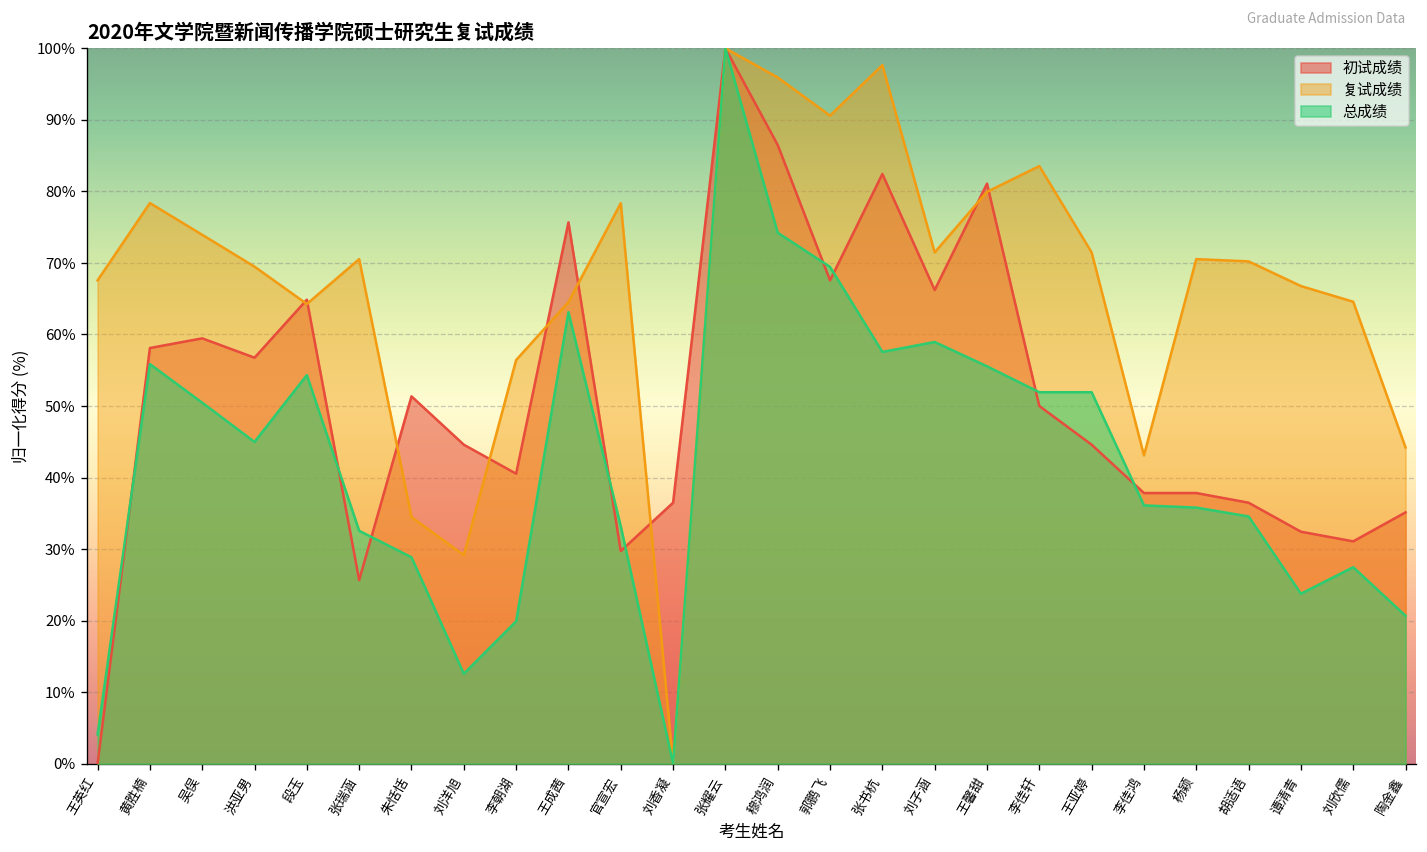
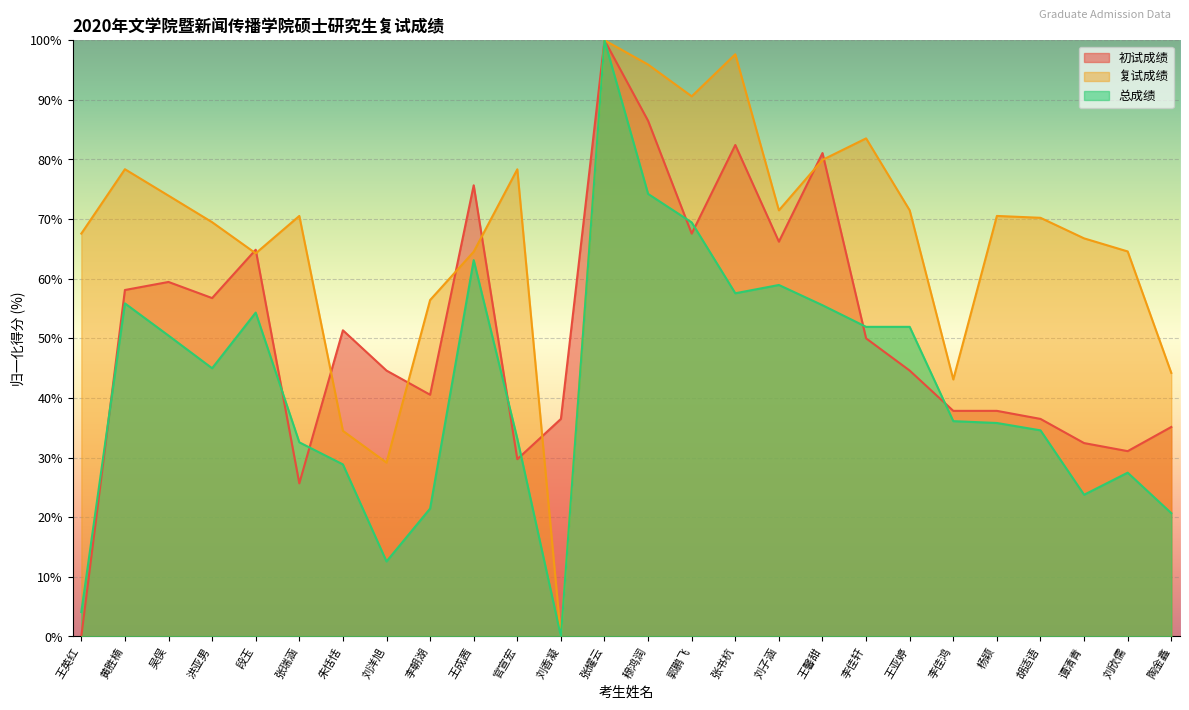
总成绩, 李朝湖: 20% -> 21%
